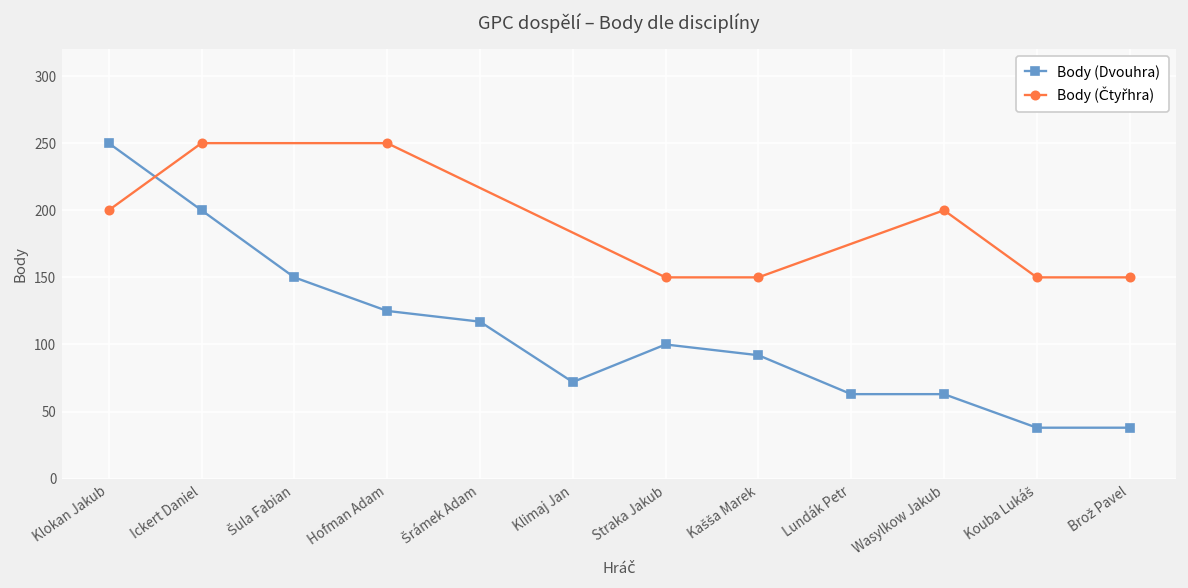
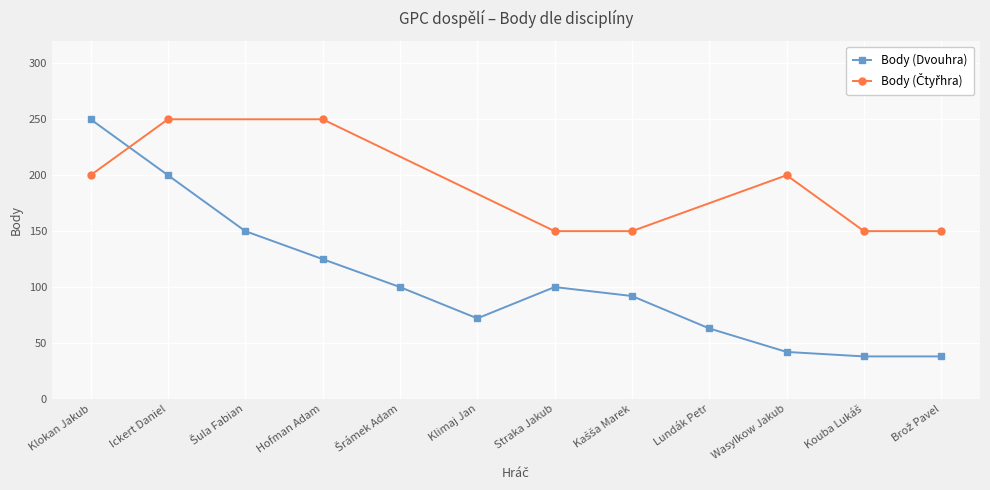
Body (Dvouhra), Šrámek Adam: 117 -> 100
Body (Dvouhra), Wasylkow Jakub: 63 -> 42
